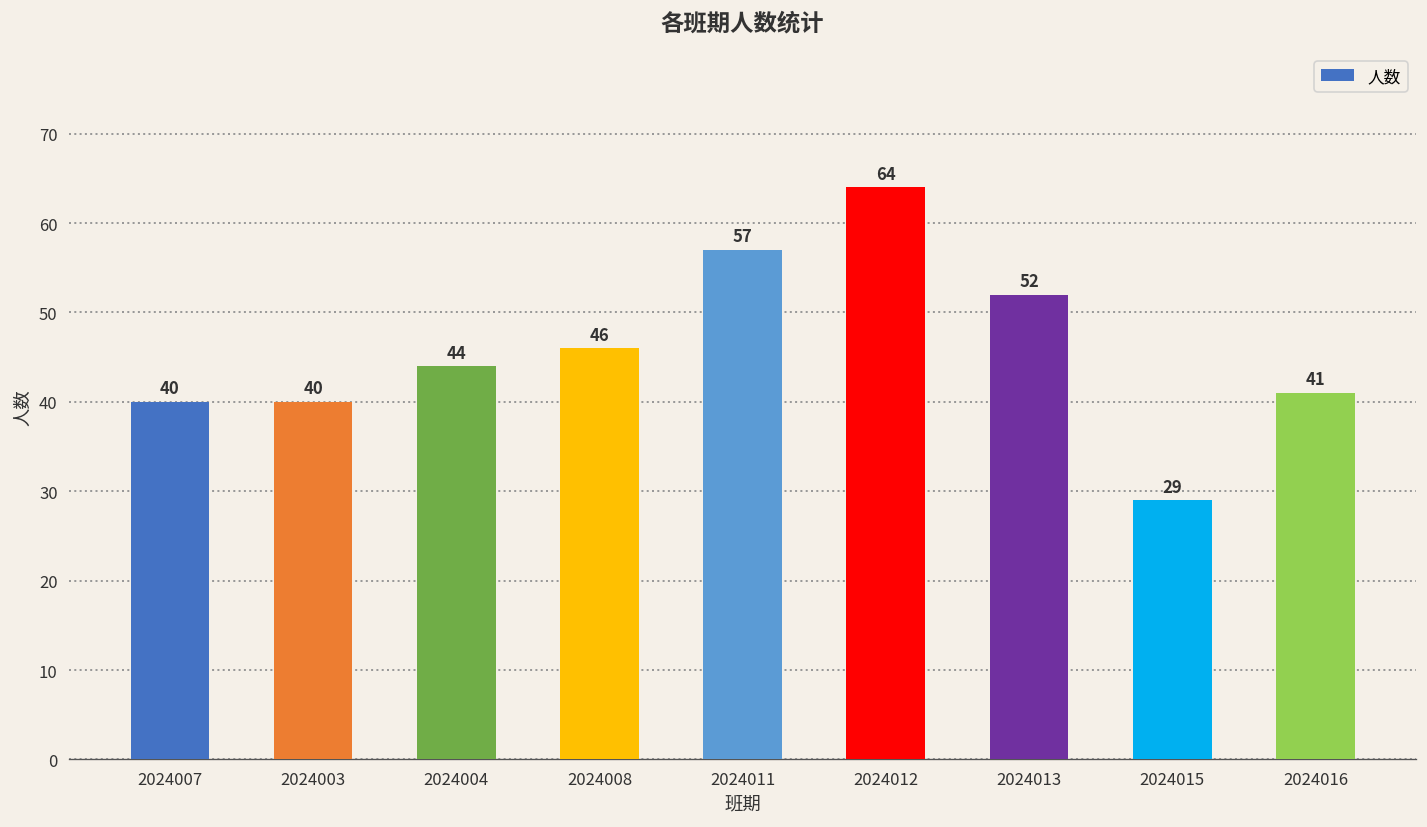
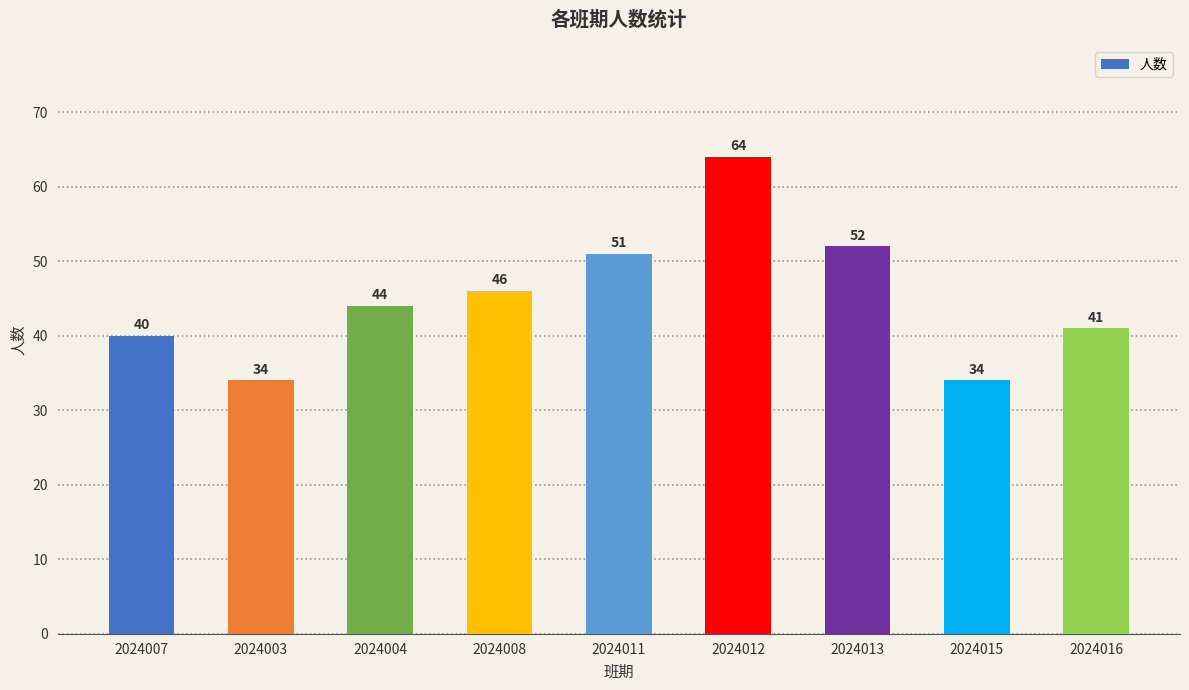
2024003: 40 -> 34
2024011: 57 -> 51
2024015: 29 -> 34
